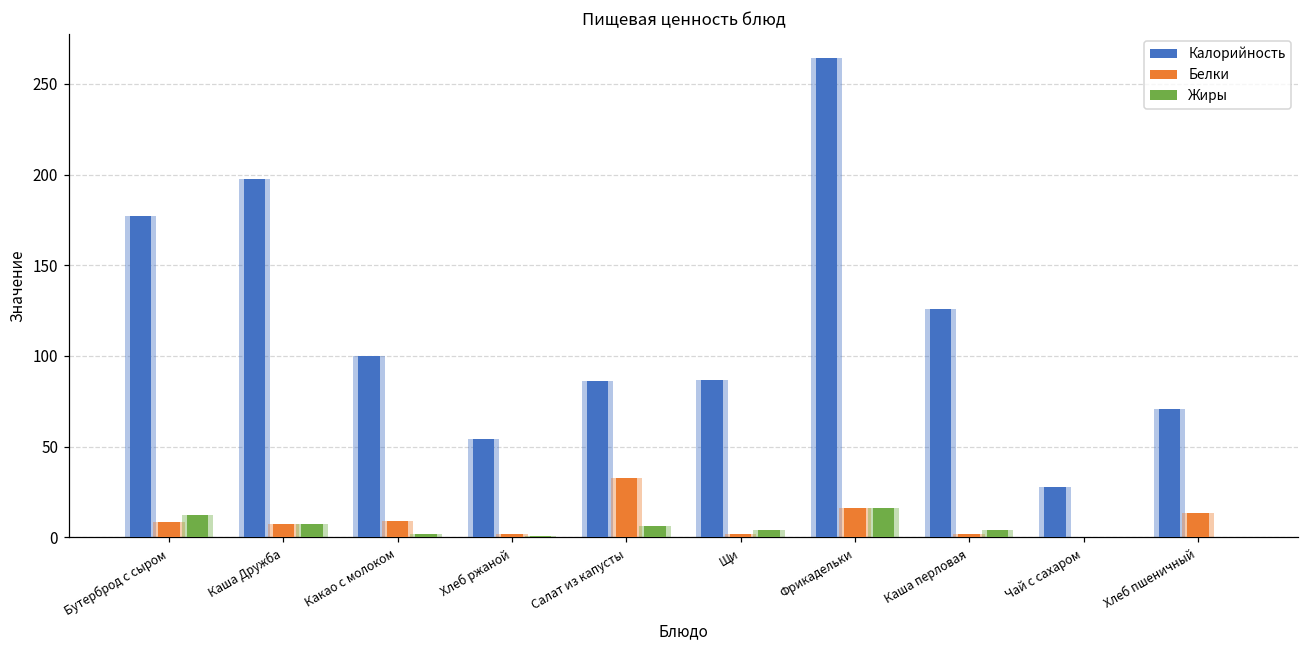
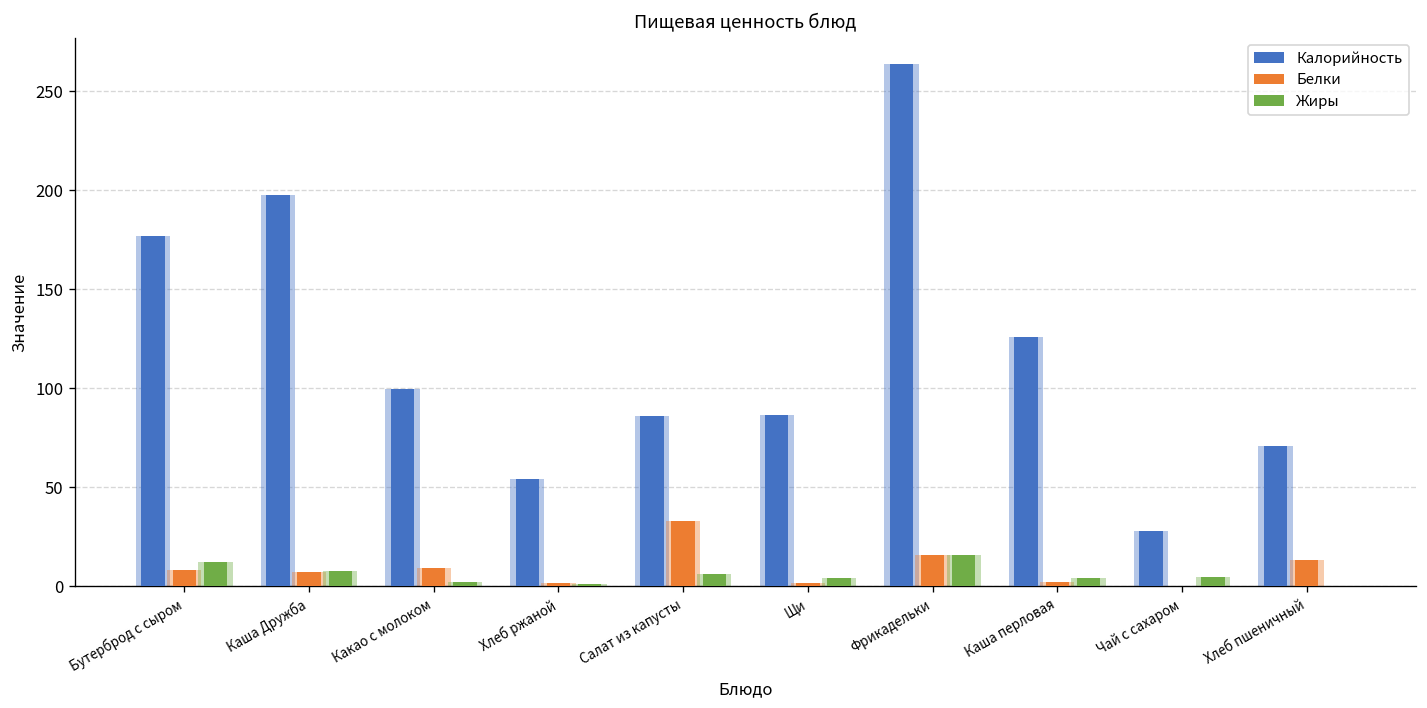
Жиры, Чай с сахаром: 0 -> 5
